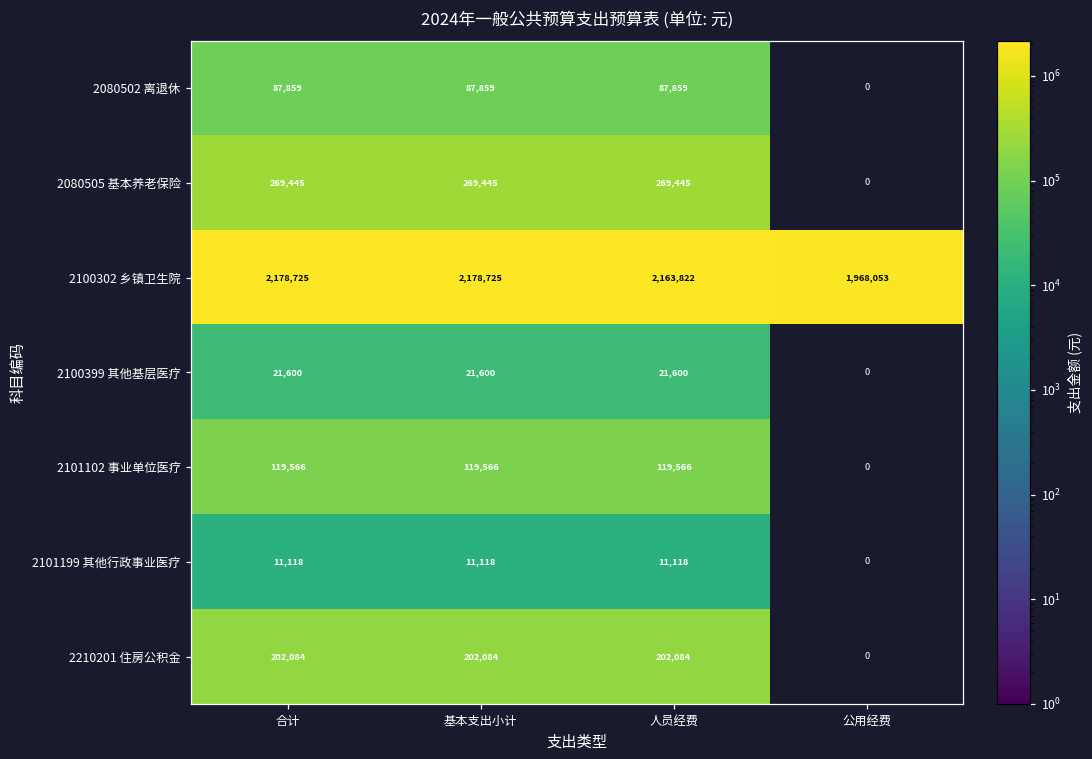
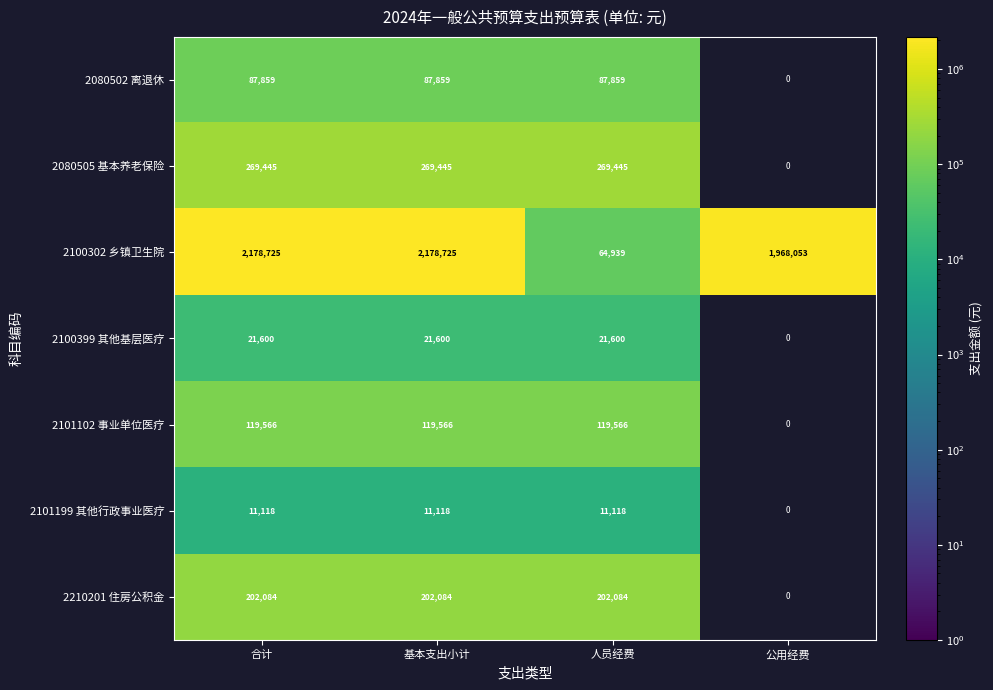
2100302 乡镇卫生院, 人员经费: 2,163,822 -> 64,939
